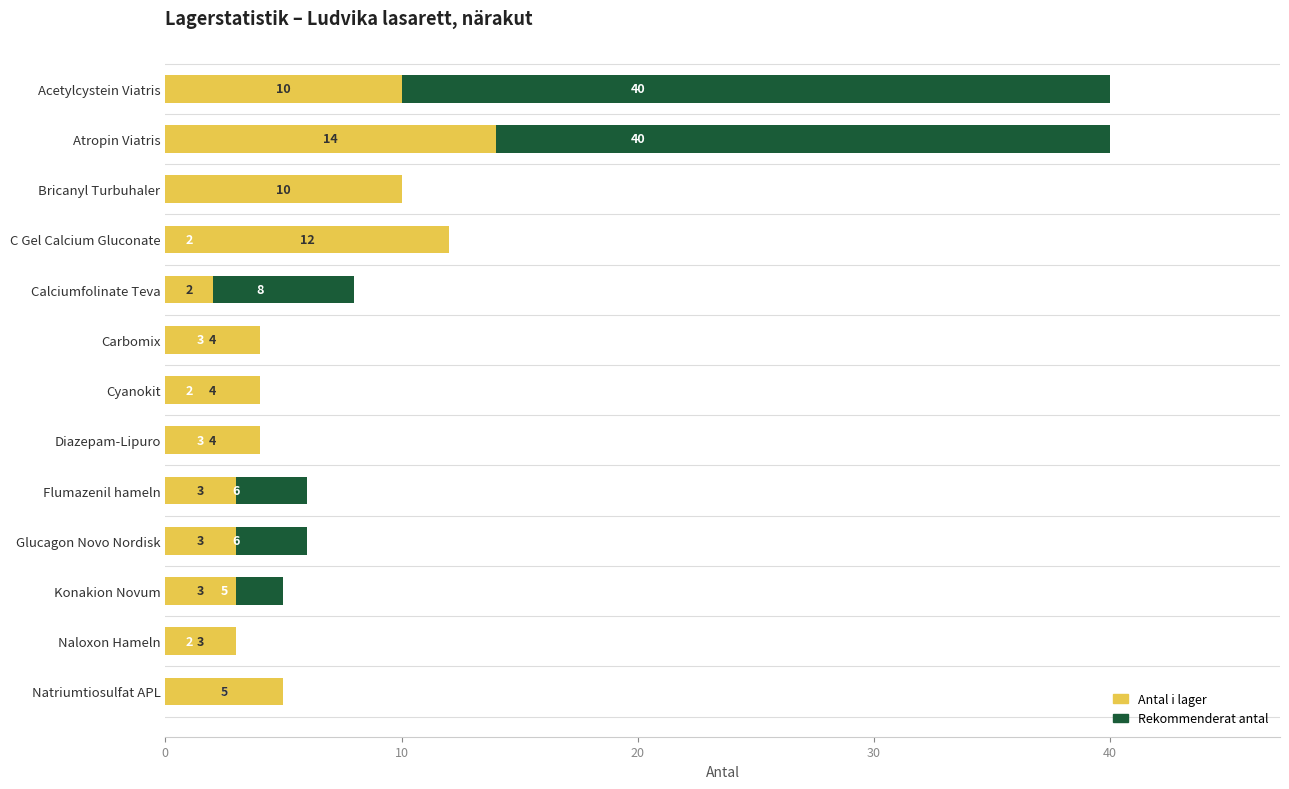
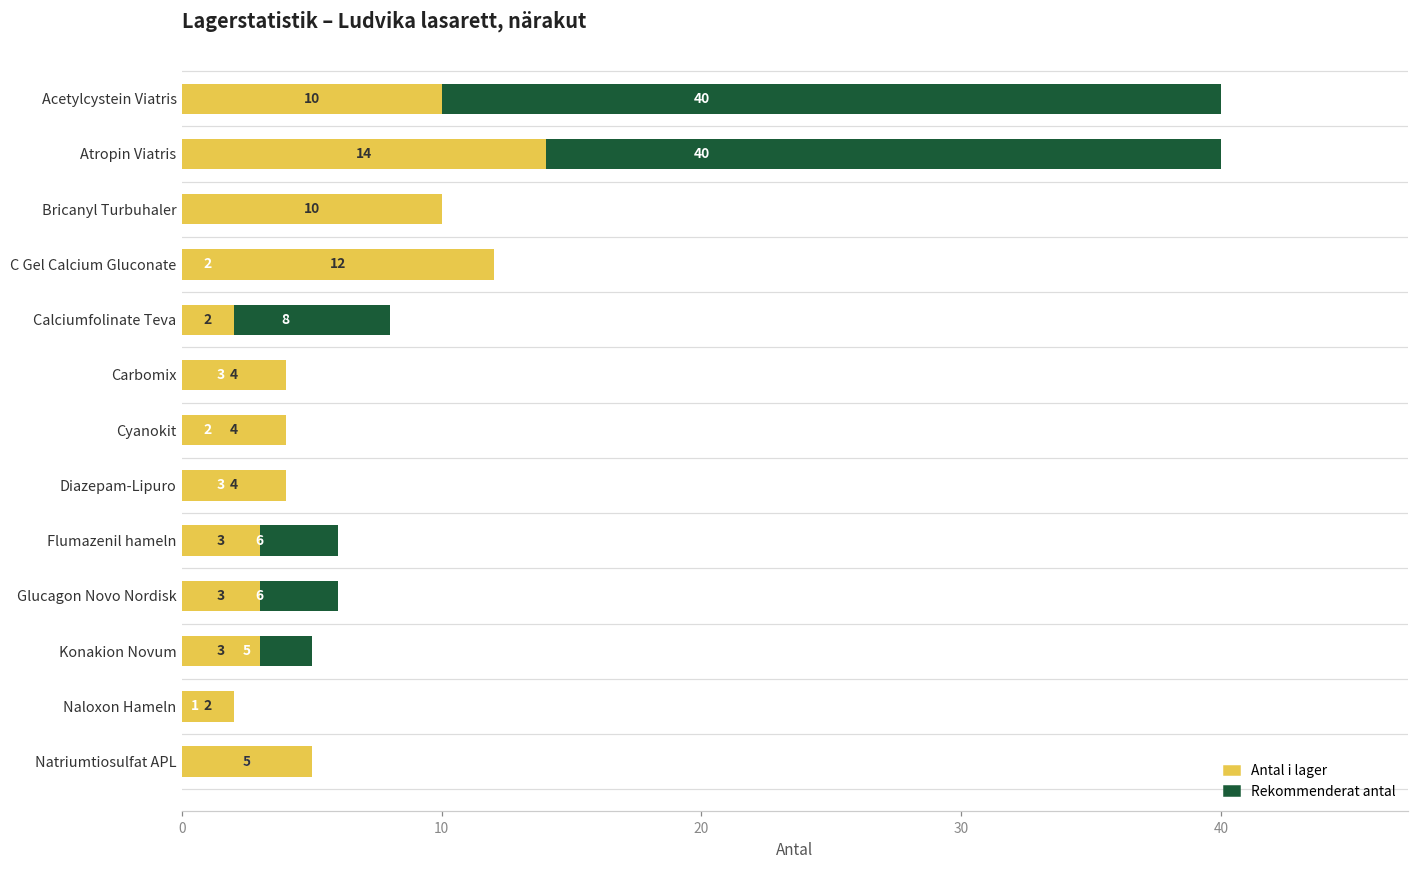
Rekommenderat antal, Naloxon Hameln: 2 -> 1
Antal i lager, Naloxon Hameln: 3 -> 2
